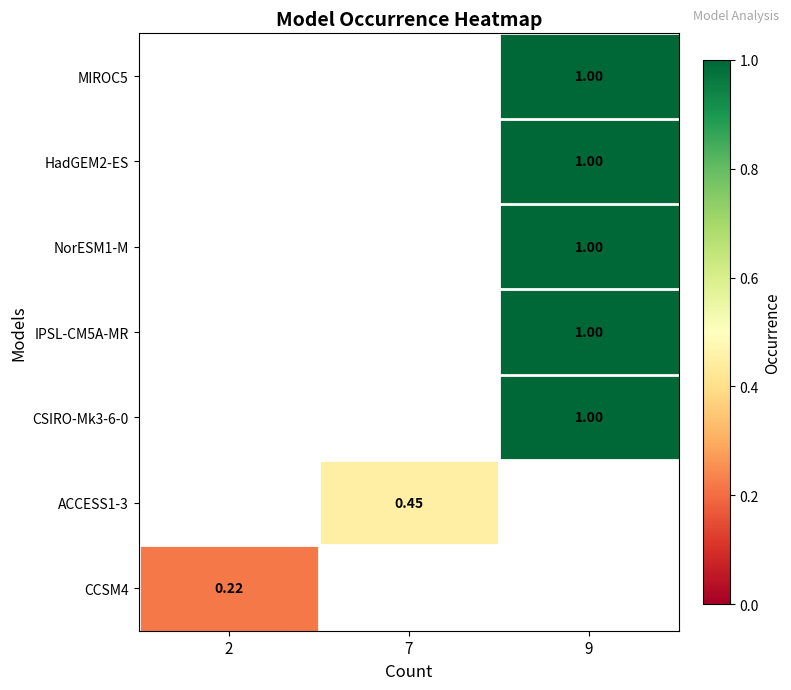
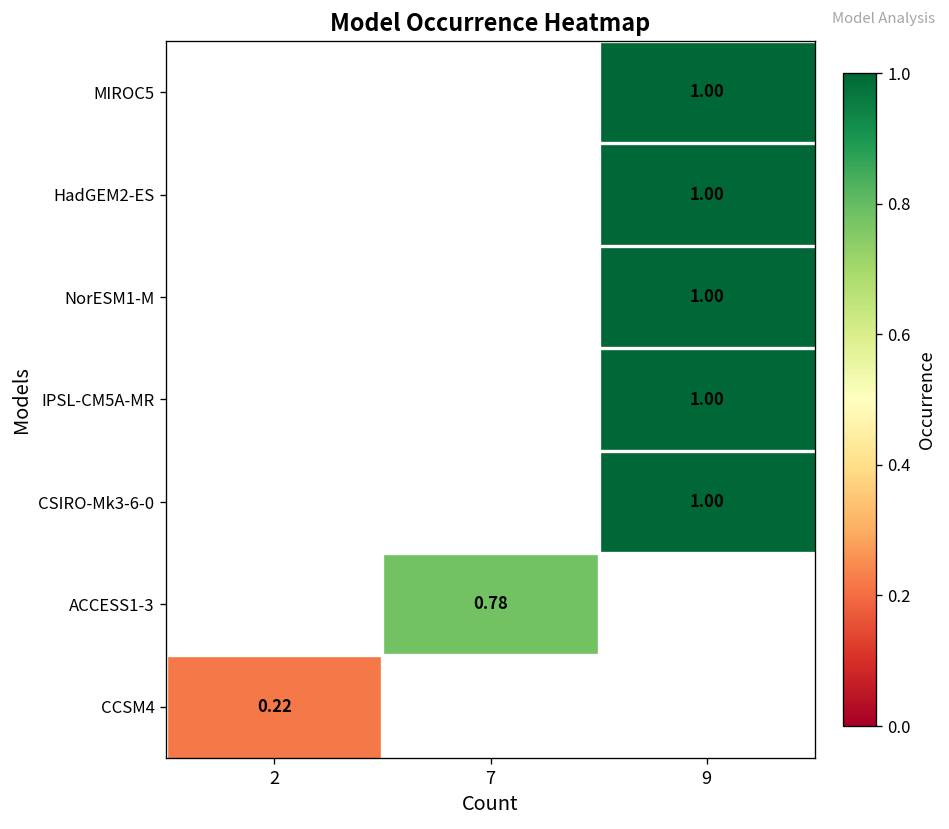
ACCESS1-3, 7: 0.45 -> 0.78
